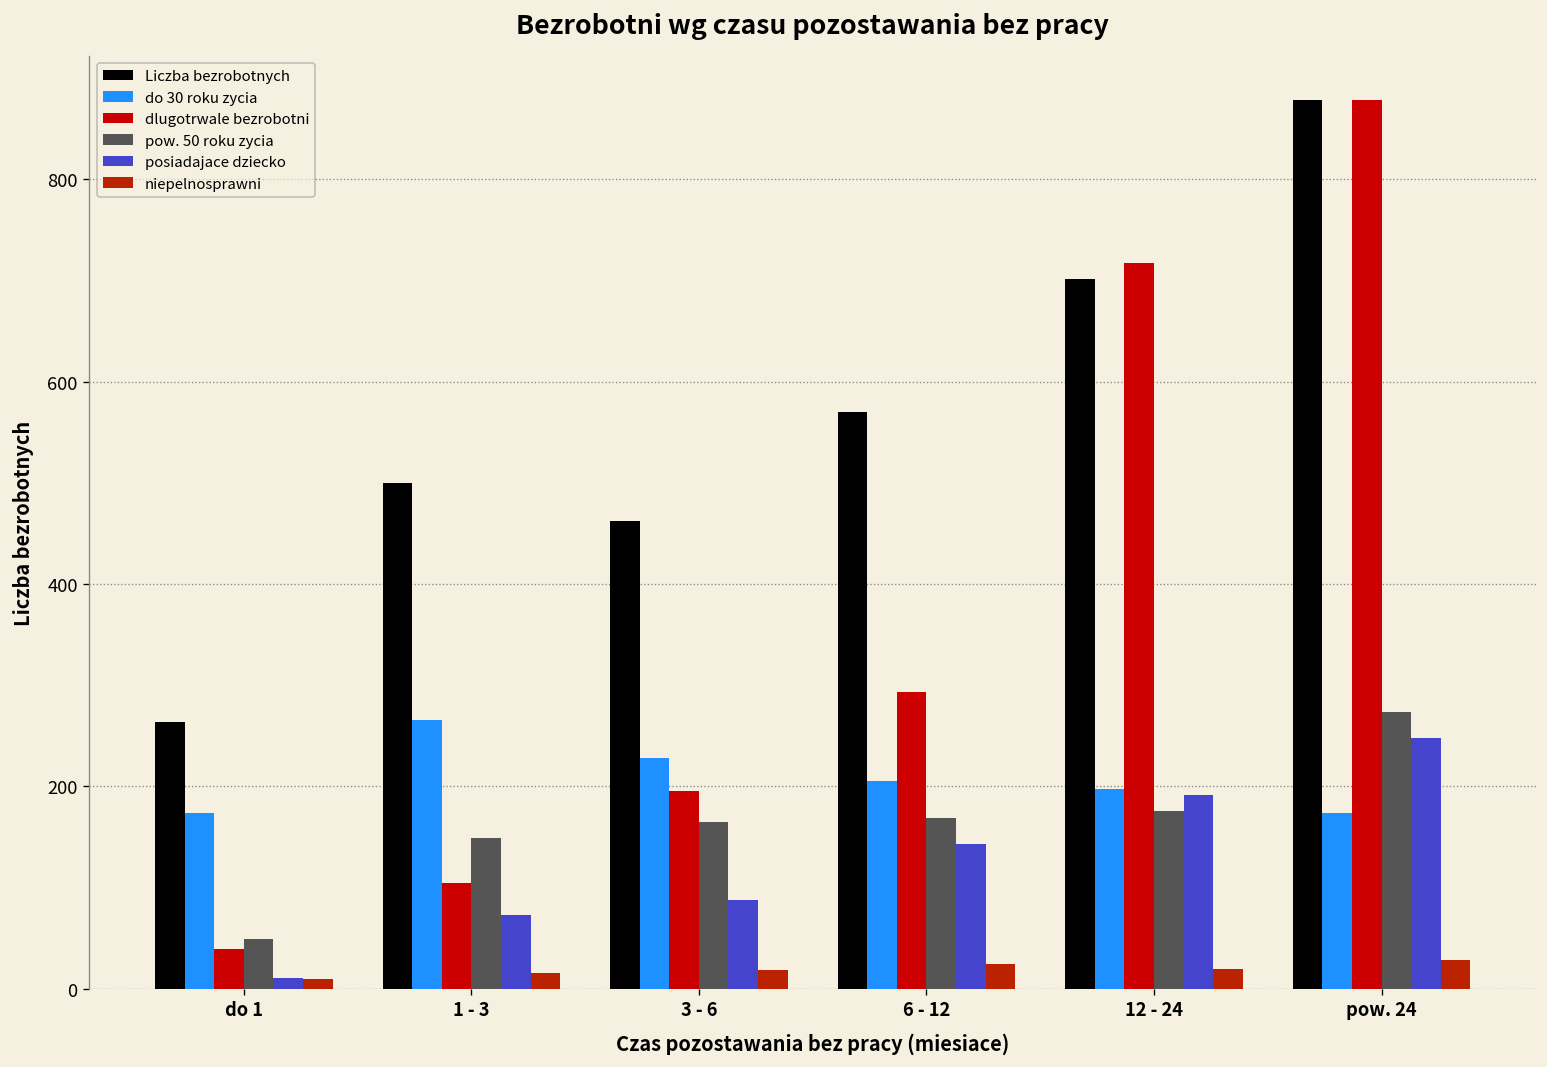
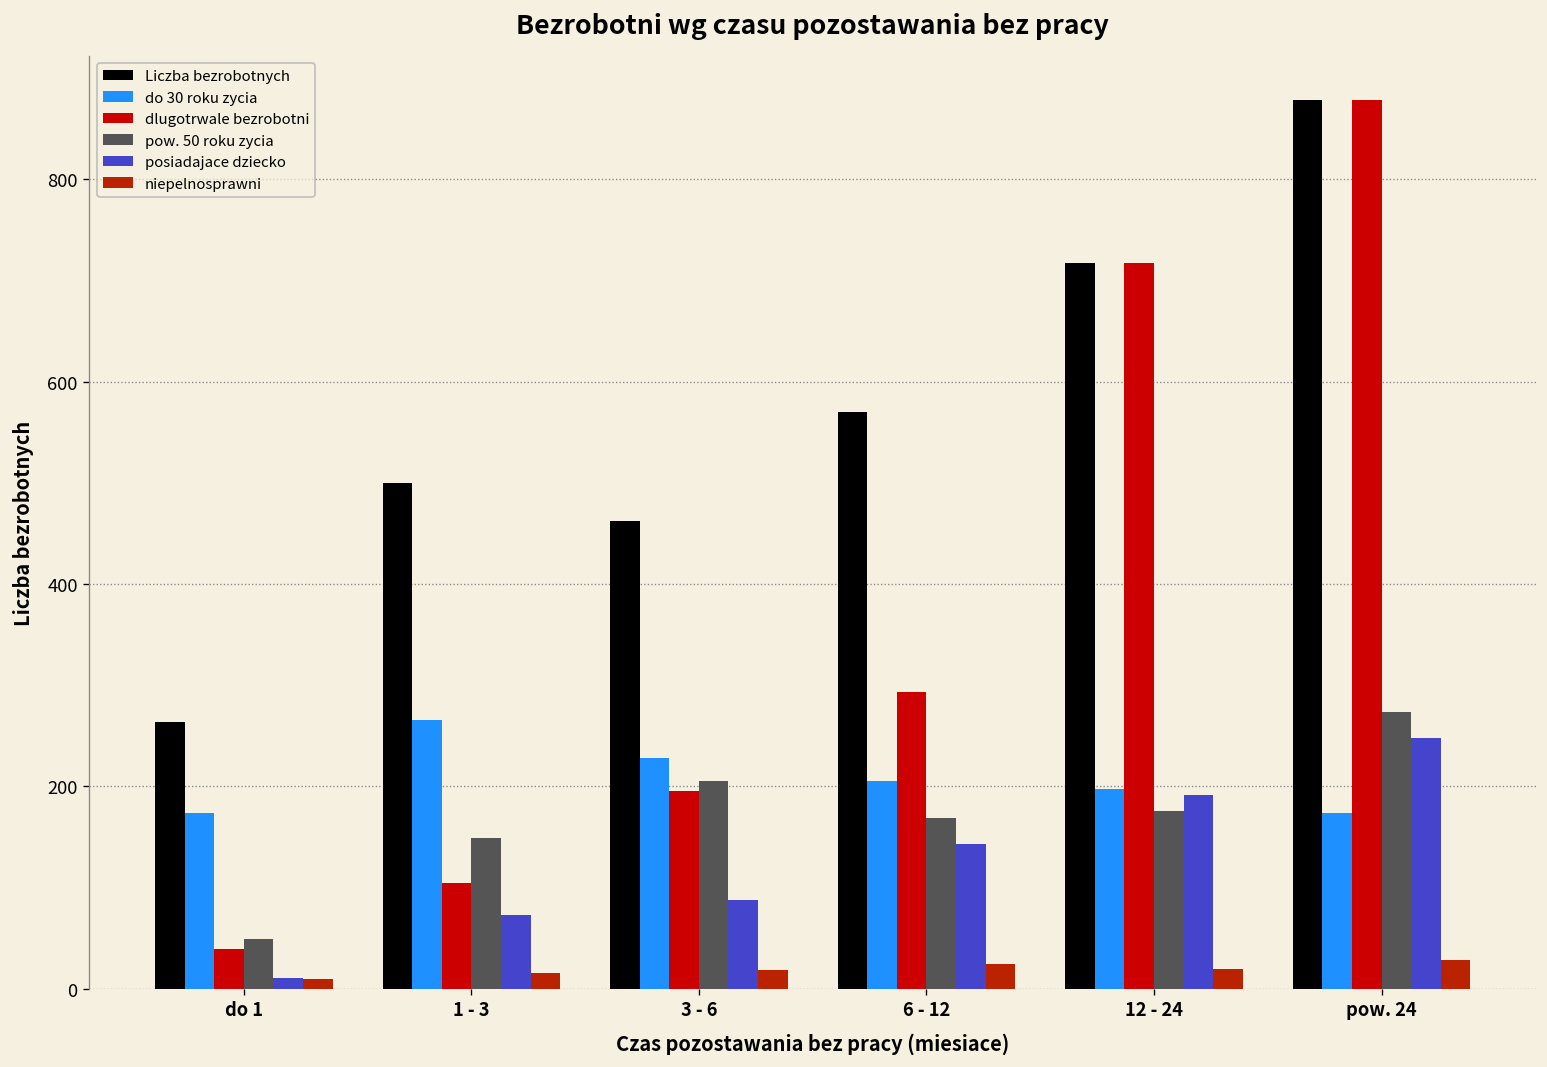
pow. 50 roku zycia, 3 - 6: 170 -> 210
Liczba bezrobotnych, 12 - 24: 700 -> 720
